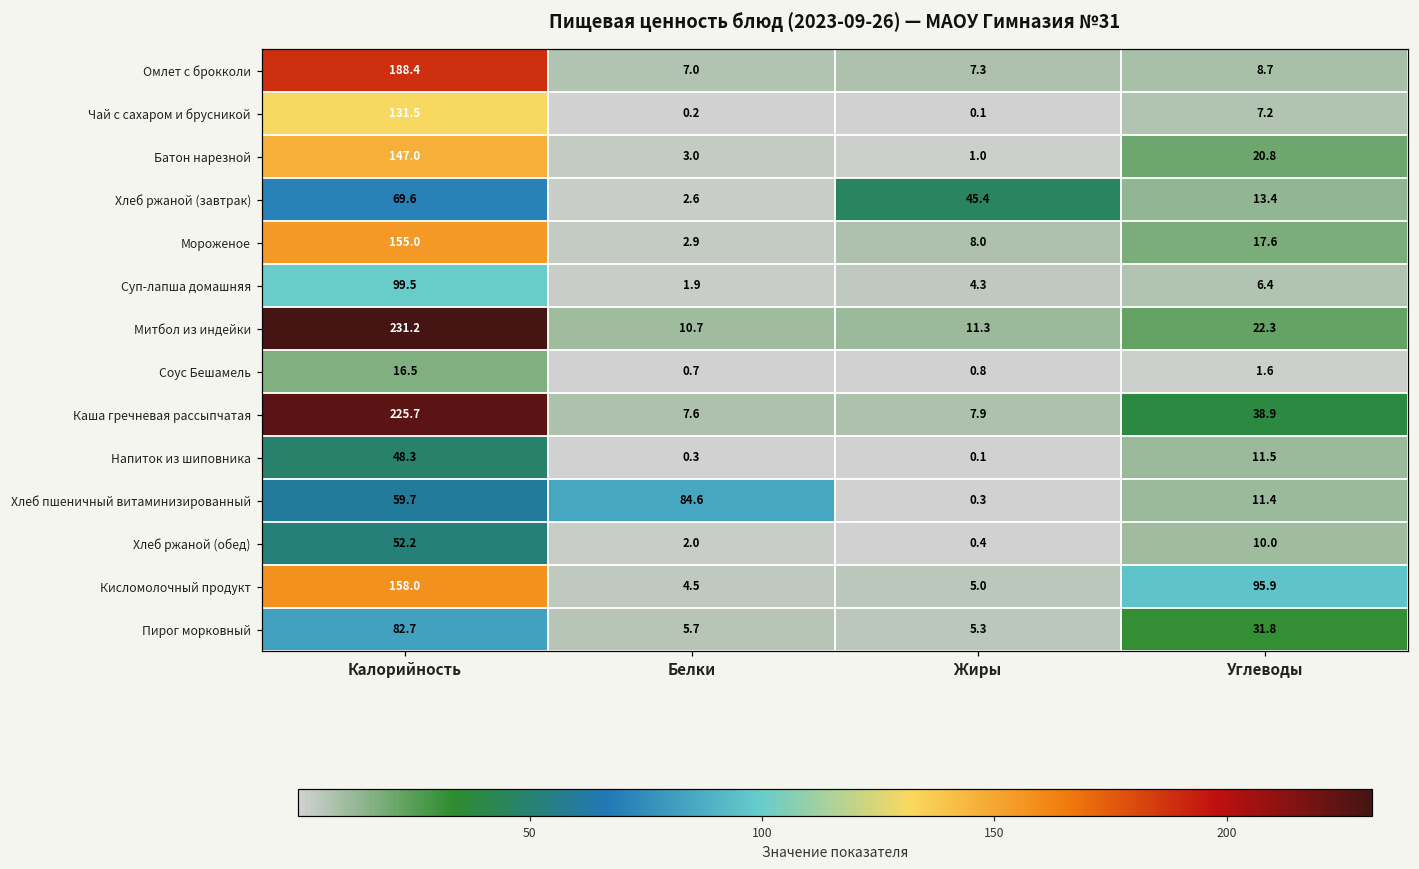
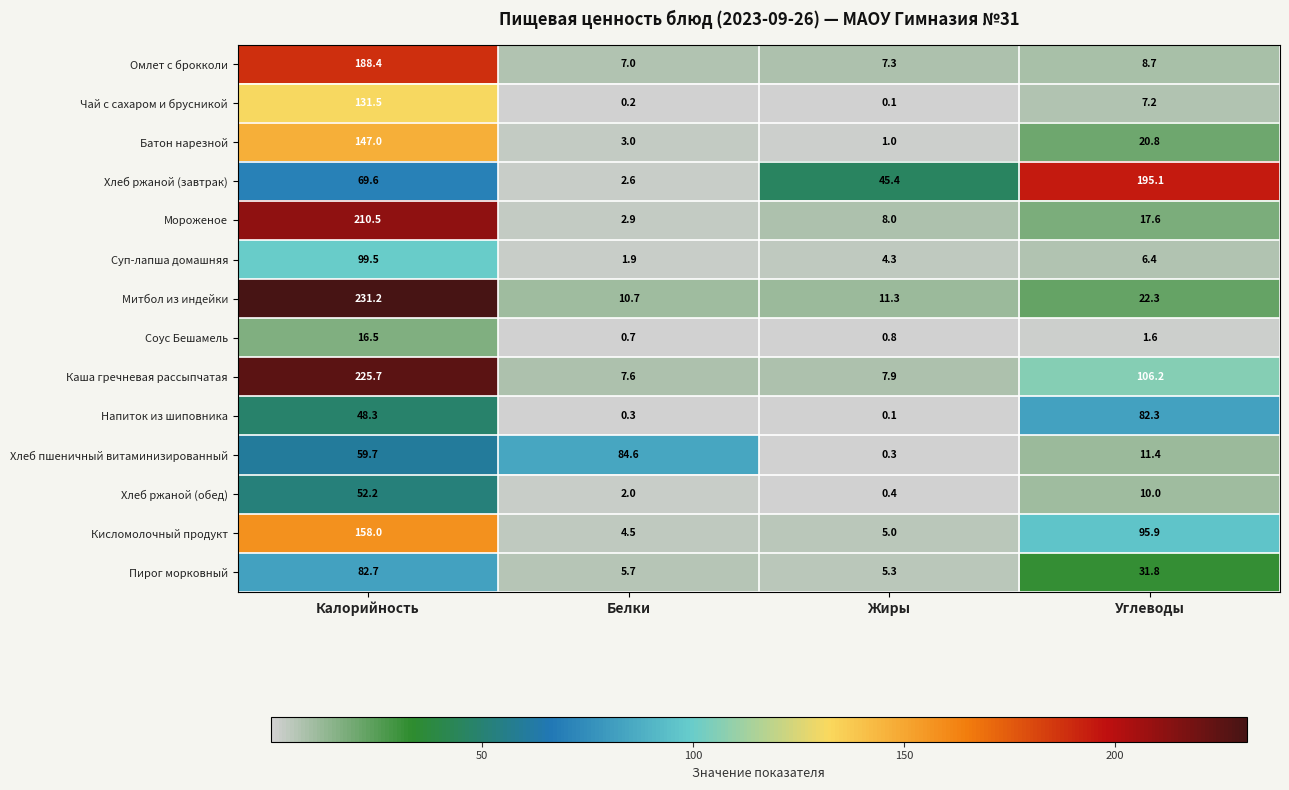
Хлеб ржаной (завтрак), Углеводы: 13.4 -> 195.1
Мороженое, Калорийность: 155.0 -> 210.5
Каша гречневая рассыпчатая, Углеводы: 38.9 -> 106.2
Напиток из шиповника, Углеводы: 11.5 -> 82.3
